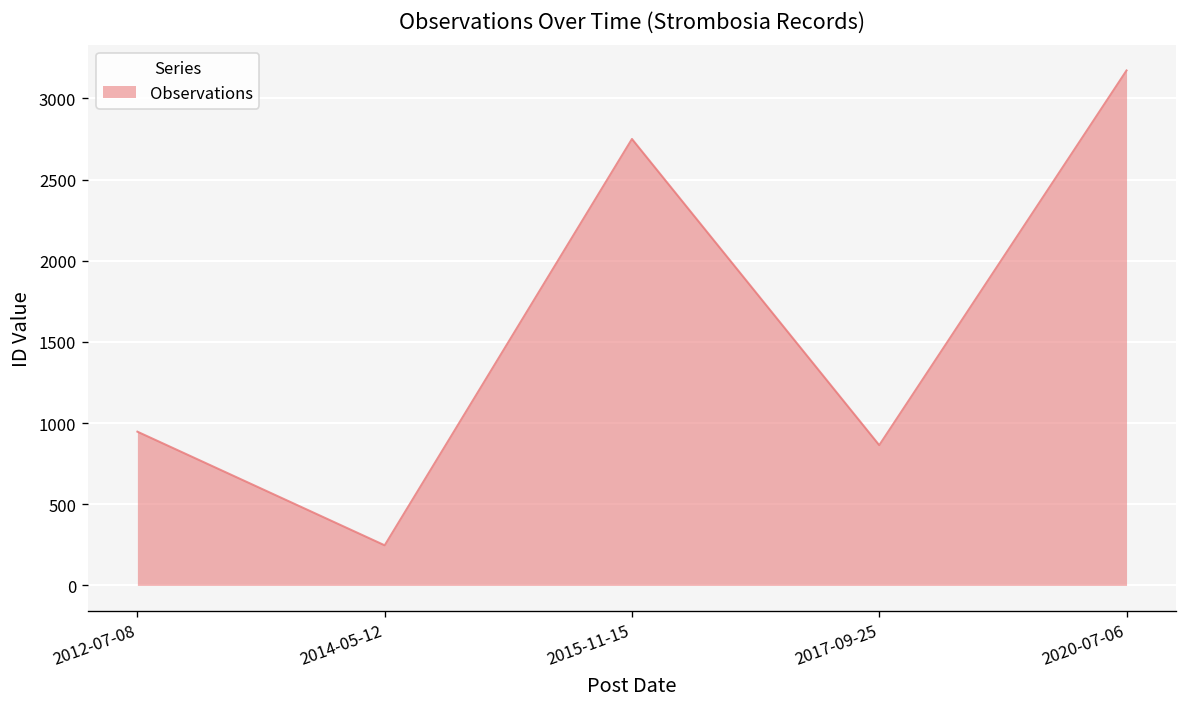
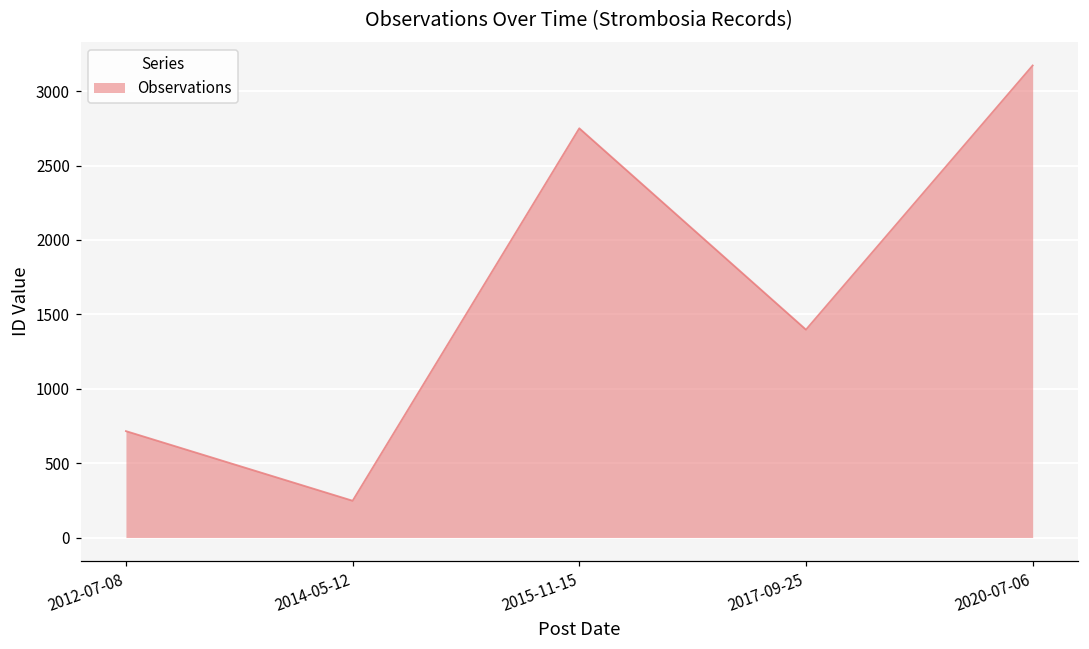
2012-07-08: 950 -> 720
2017-09-25: 860 -> 1400
